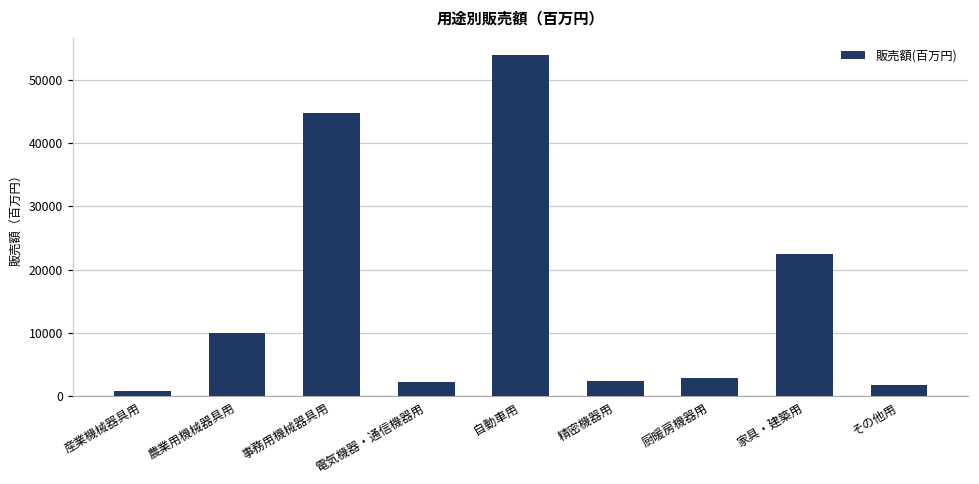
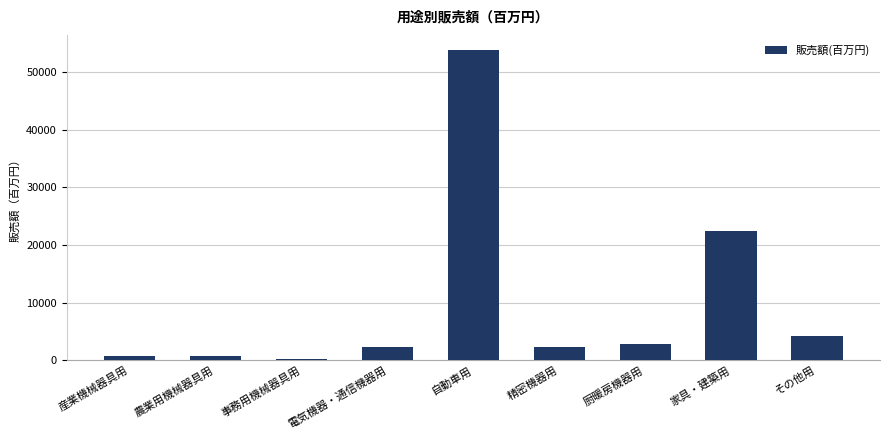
農業用機械器具用: 10000 -> 1000
事務用機械器具用: 45000 -> 0
その他用: 2000 -> 4000
